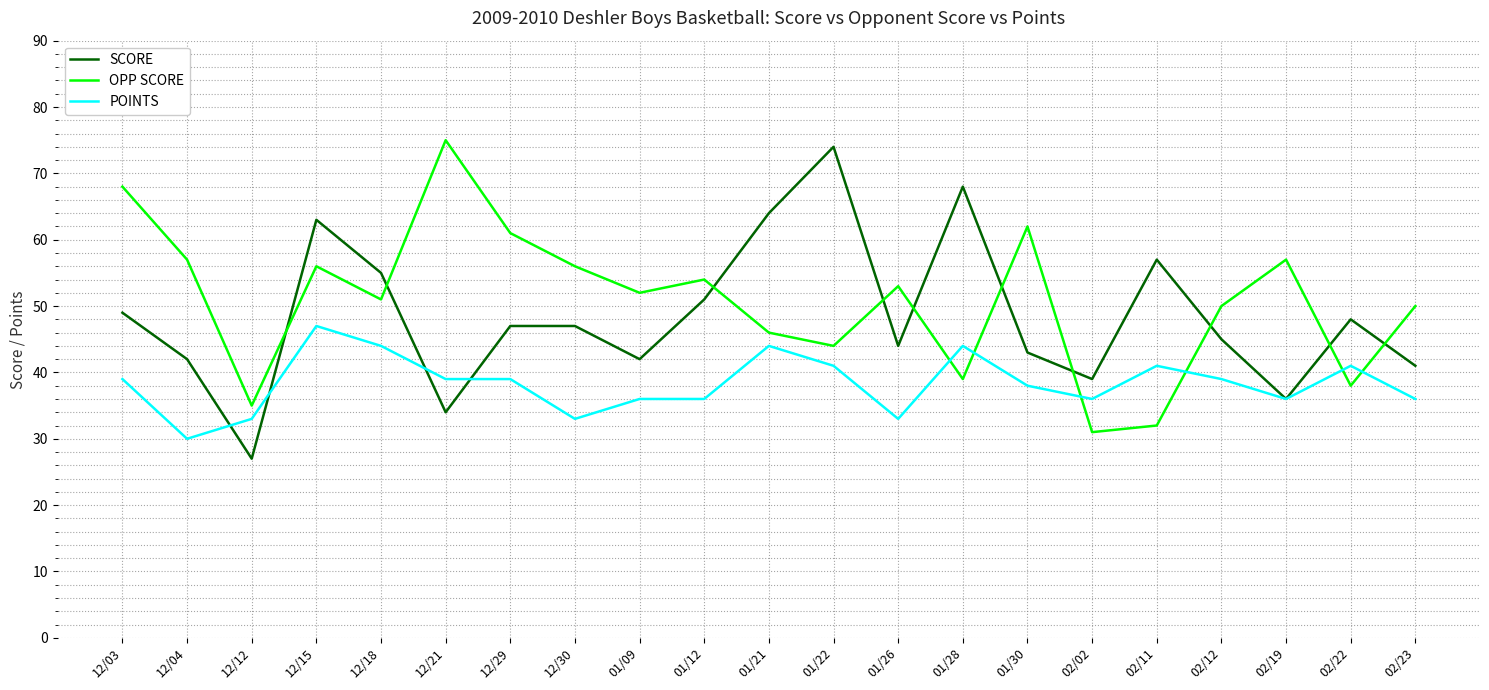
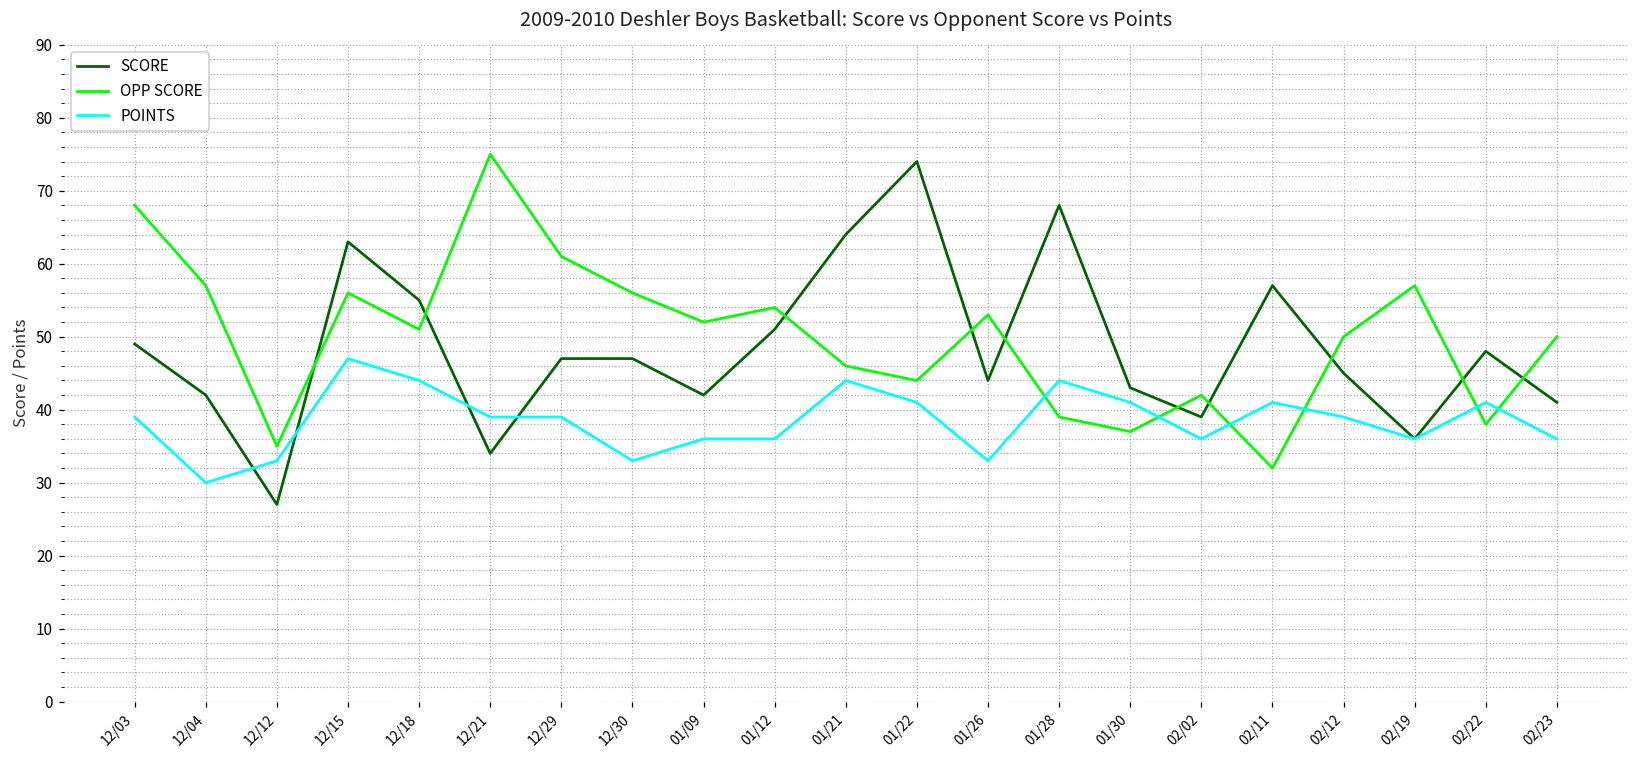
OPP SCORE, 01/30: 62 -> 37
POINTS, 01/30: 38 -> 41
OPP SCORE, 02/02: 31 -> 42
